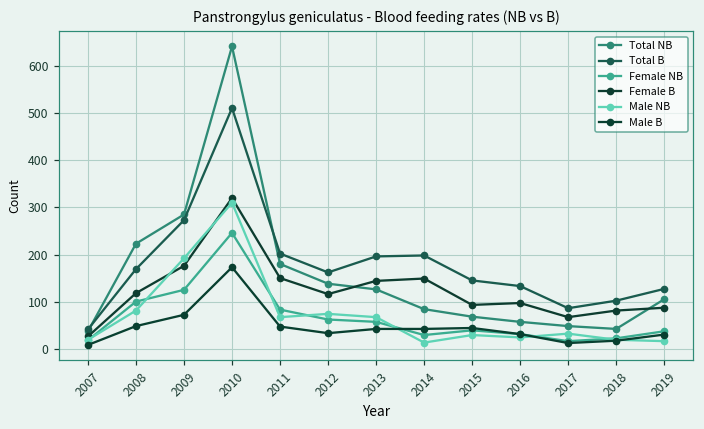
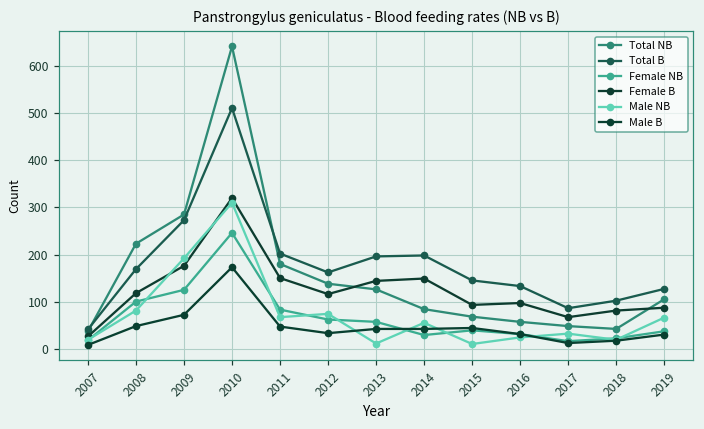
Male NB, 2013: 70 -> 10
Male NB, 2014: 10 -> 60
Male NB, 2015: 30 -> 10
Male NB, 2019: 20 -> 70
